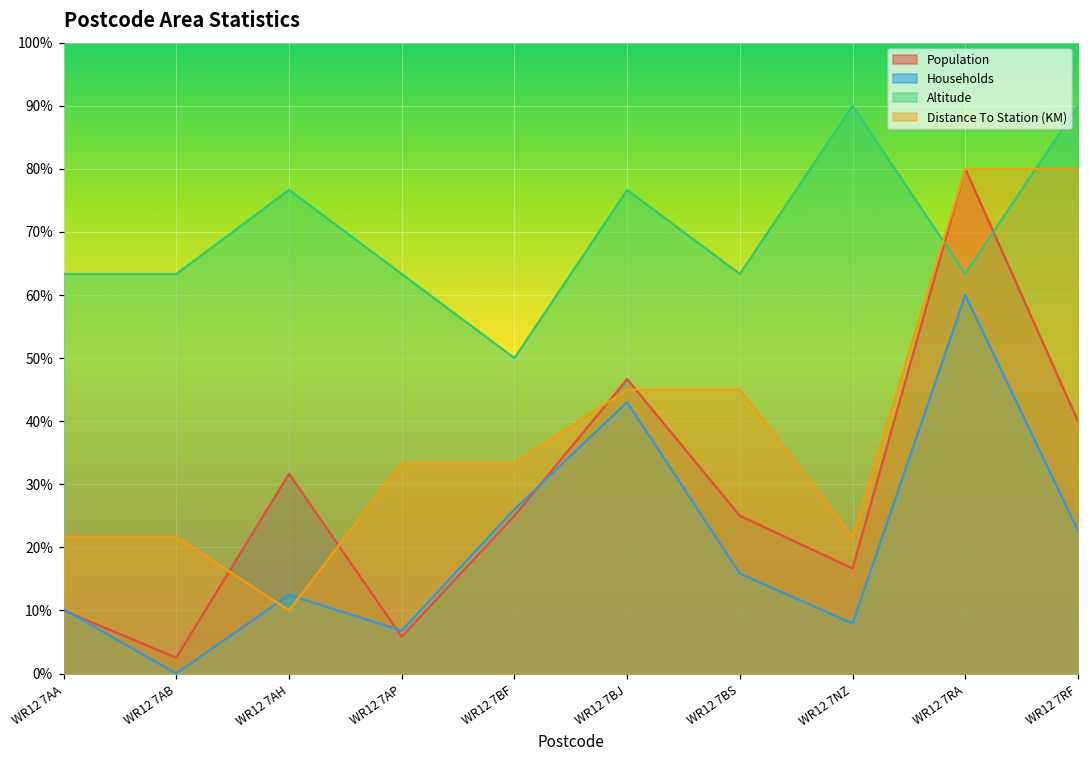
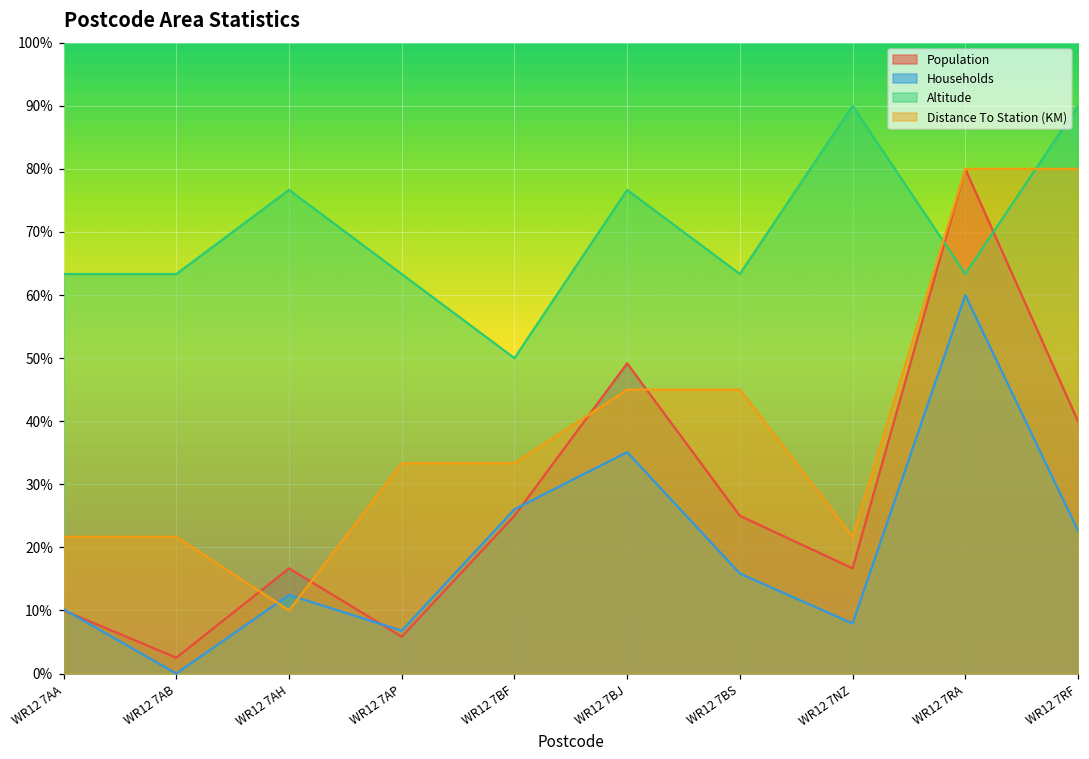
Population, WR12 7AH: 32% -> 17%
Population, WR12 7BJ: 47% -> 49%
Households, WR12 7BJ: 43% -> 35%
